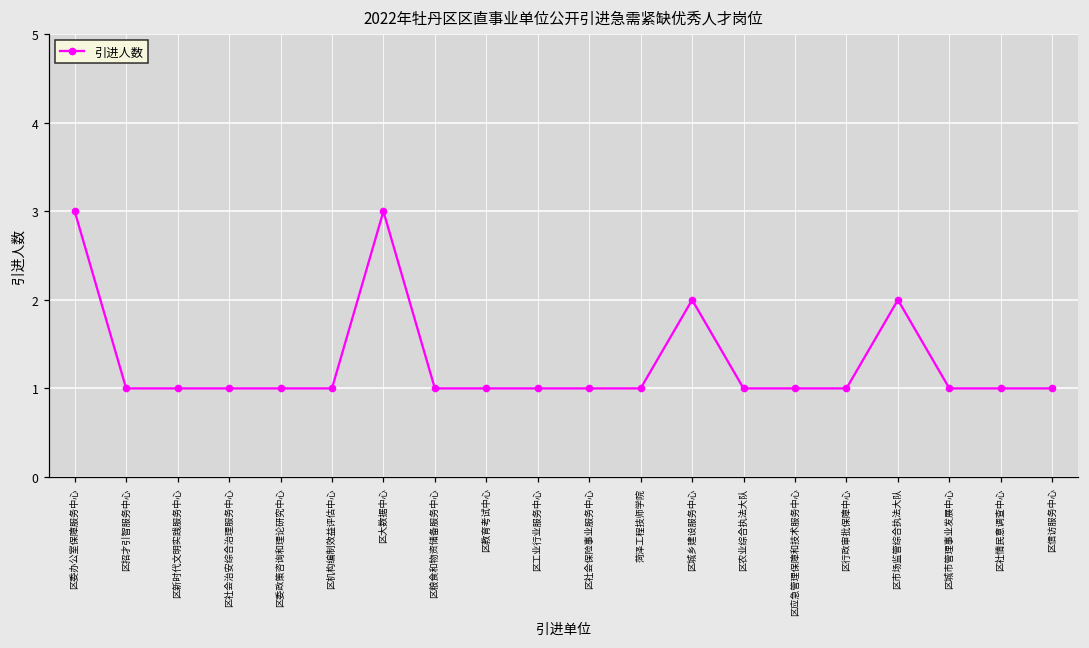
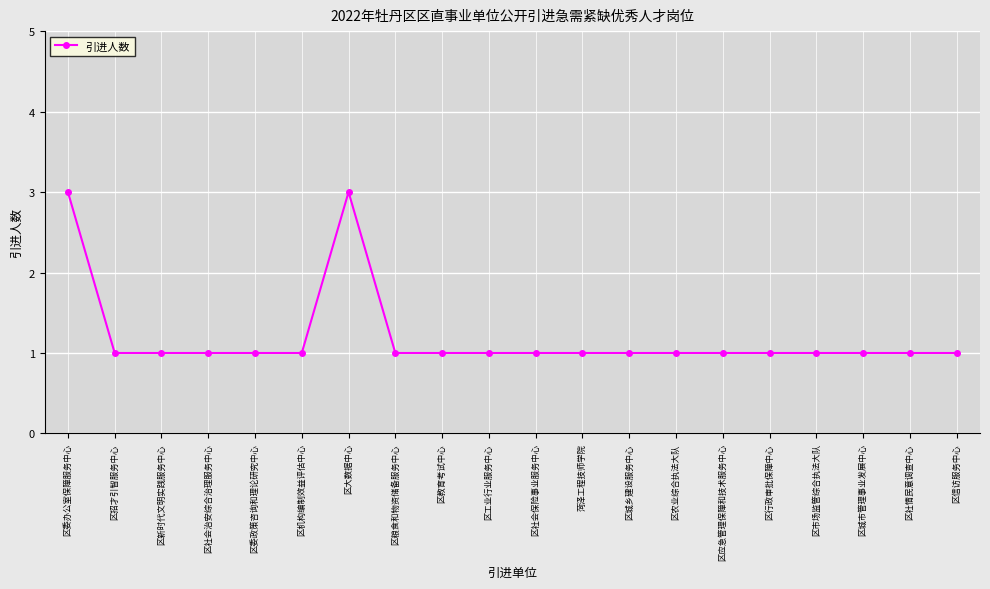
区城乡建设服务中心: 2 -> 1
区市场监管综合执法大队: 2 -> 1
